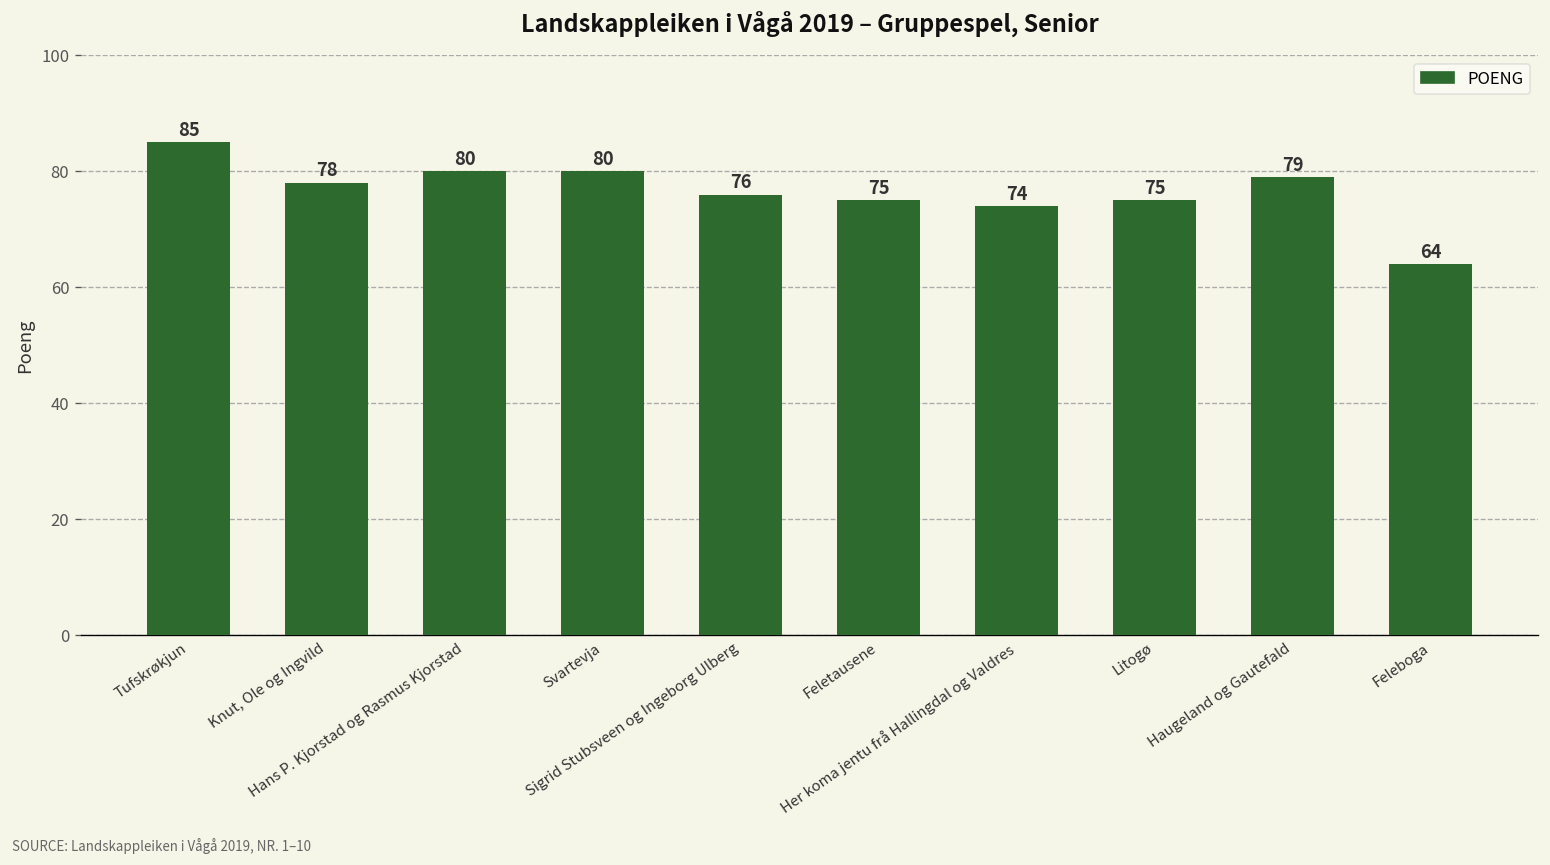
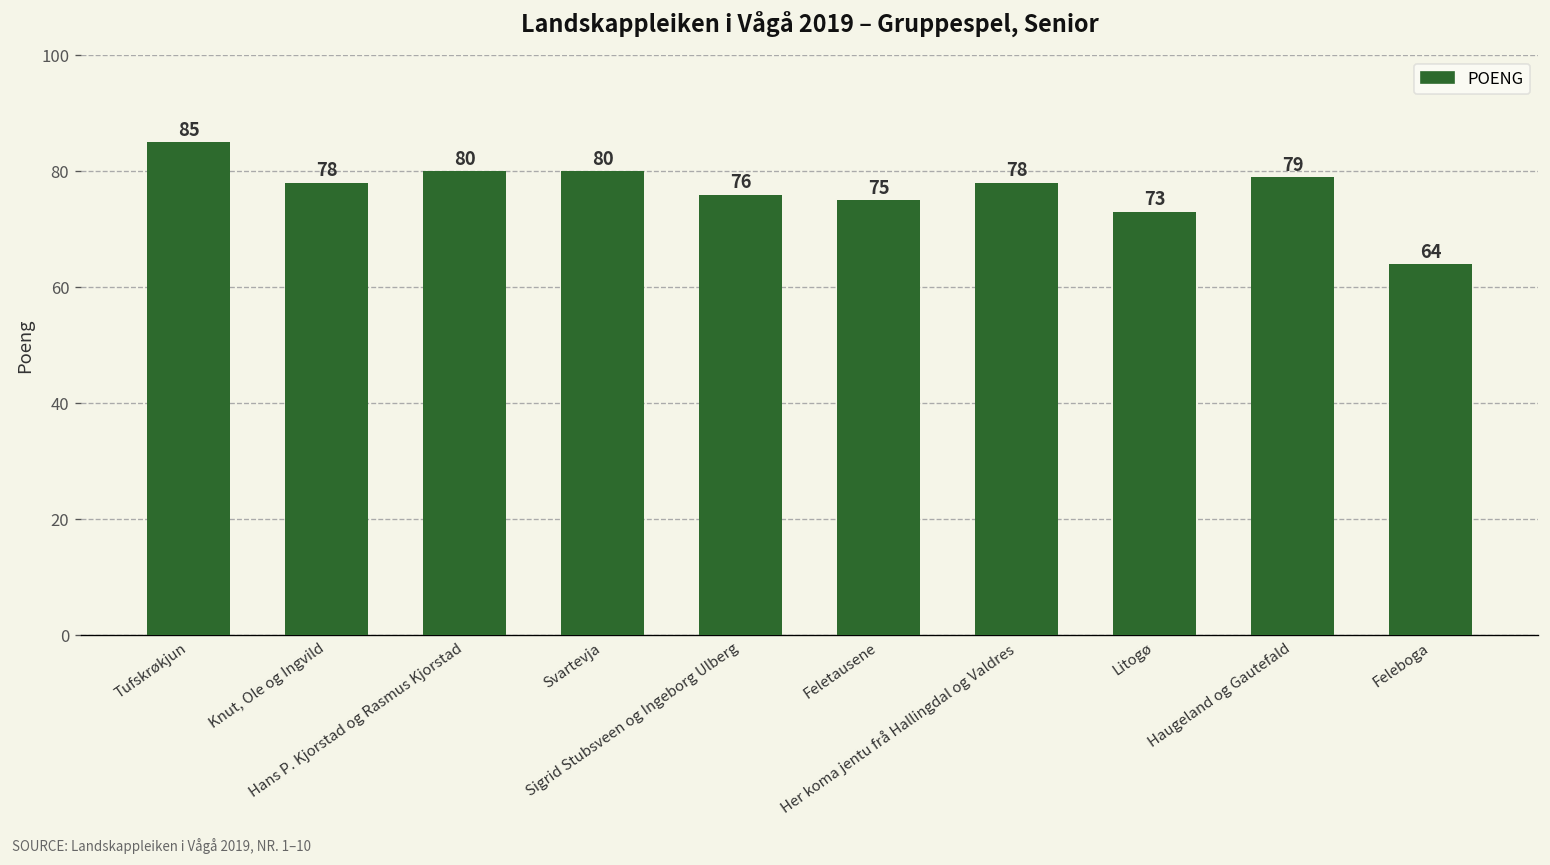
Her koma jentu frå Hallingdal og Valdres: 74 -> 78
Litogø: 75 -> 73
